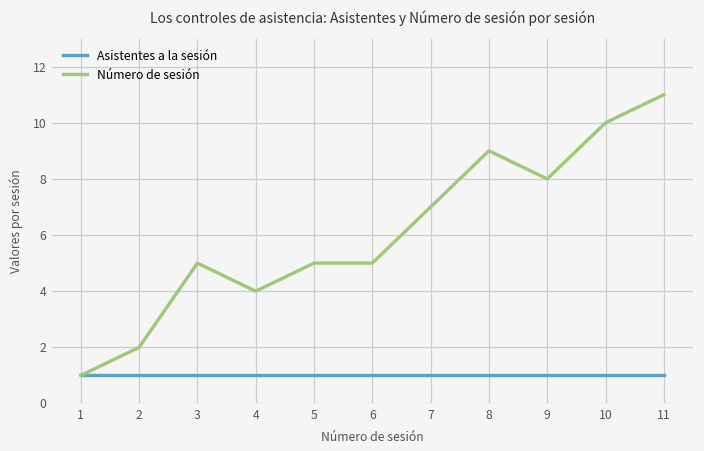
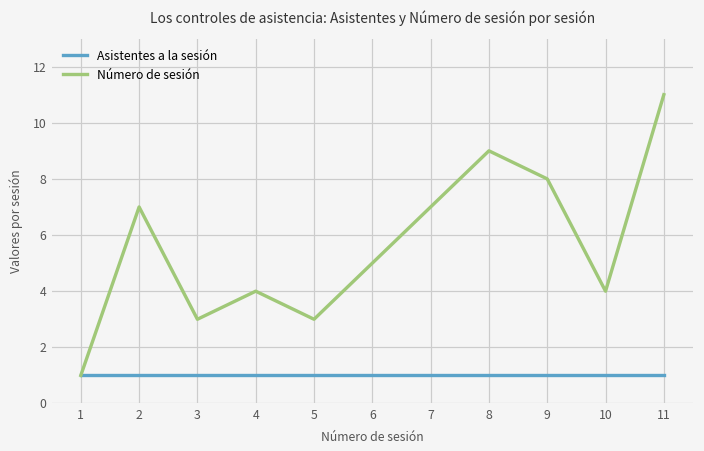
Número de sesión, 2: 2 -> 7
Número de sesión, 3: 5 -> 3
Número de sesión, 5: 5 -> 3
Número de sesión, 10: 10 -> 4
